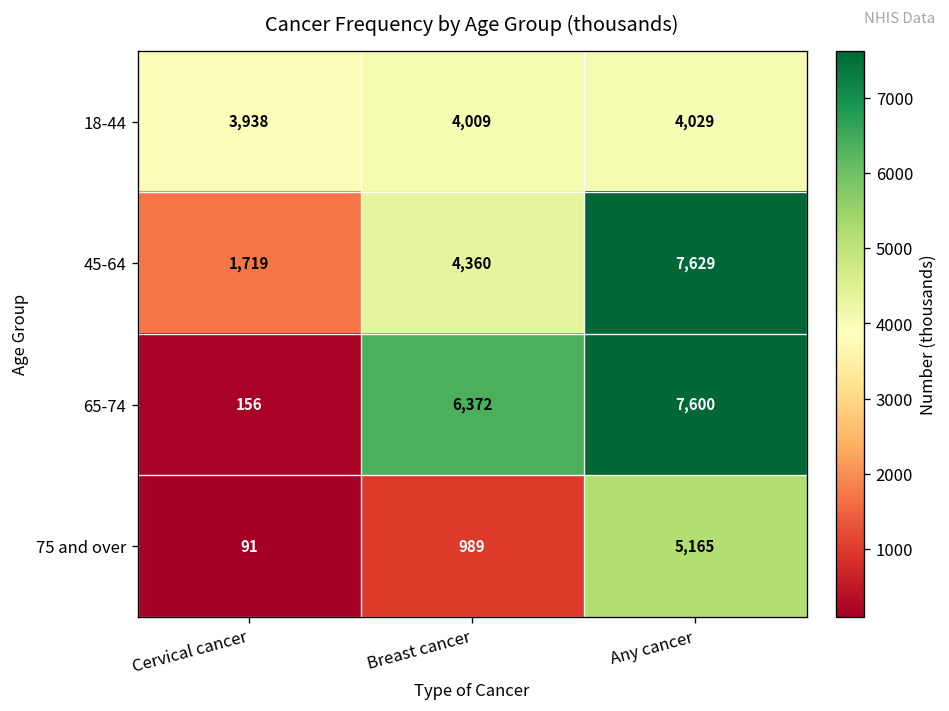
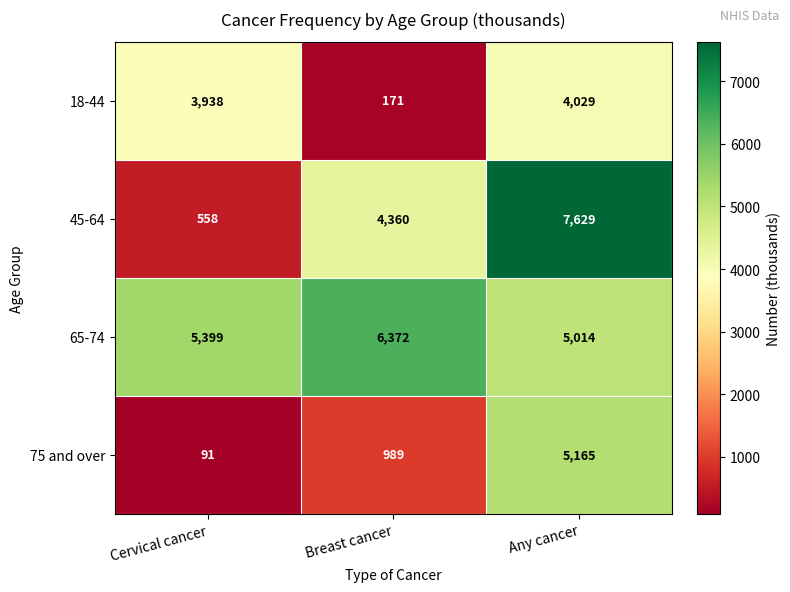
18-44, Breast cancer: 4,009 -> 171
45-64, Cervical cancer: 1,719 -> 558
65-74, Cervical cancer: 156 -> 5,399
65-74, Any cancer: 7,600 -> 5,014
